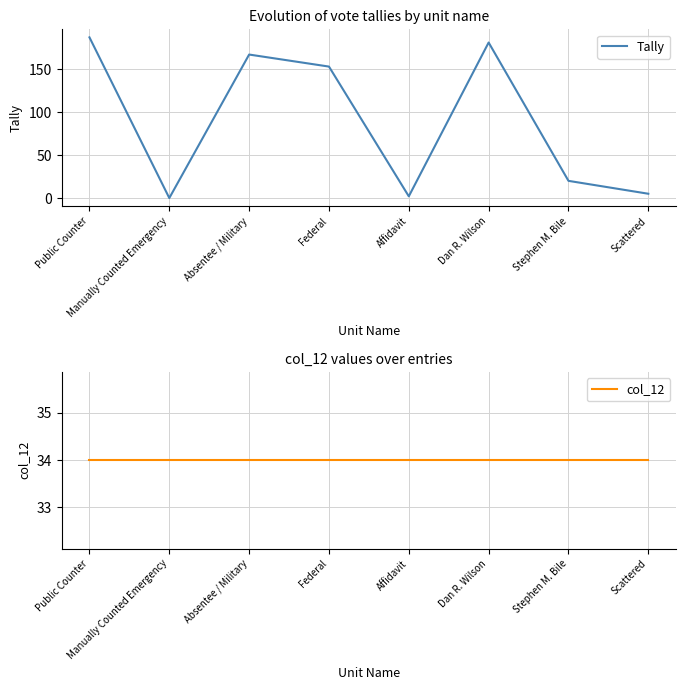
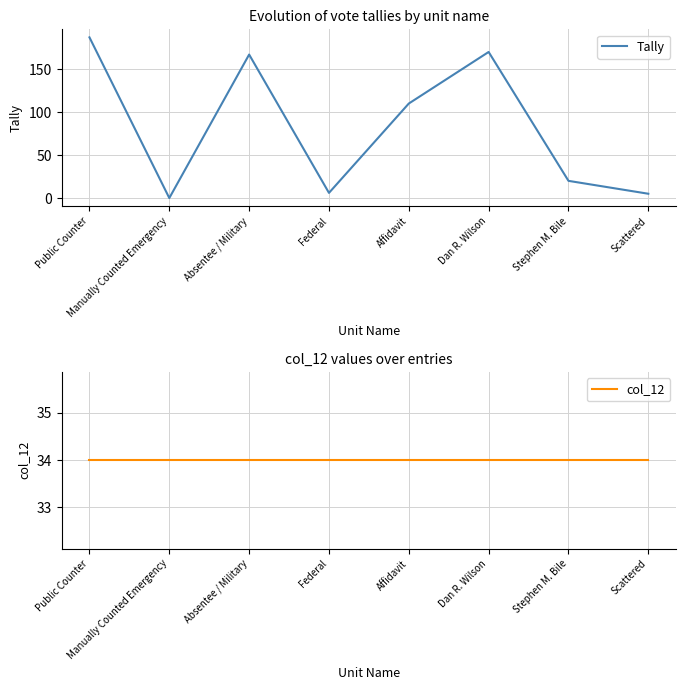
Evolution of vote tallies by unit name, Federal: 150 -> 10
Evolution of vote tallies by unit name, Affidavit: 0 -> 110
Evolution of vote tallies by unit name, Dan R. Wilson: 180 -> 170
